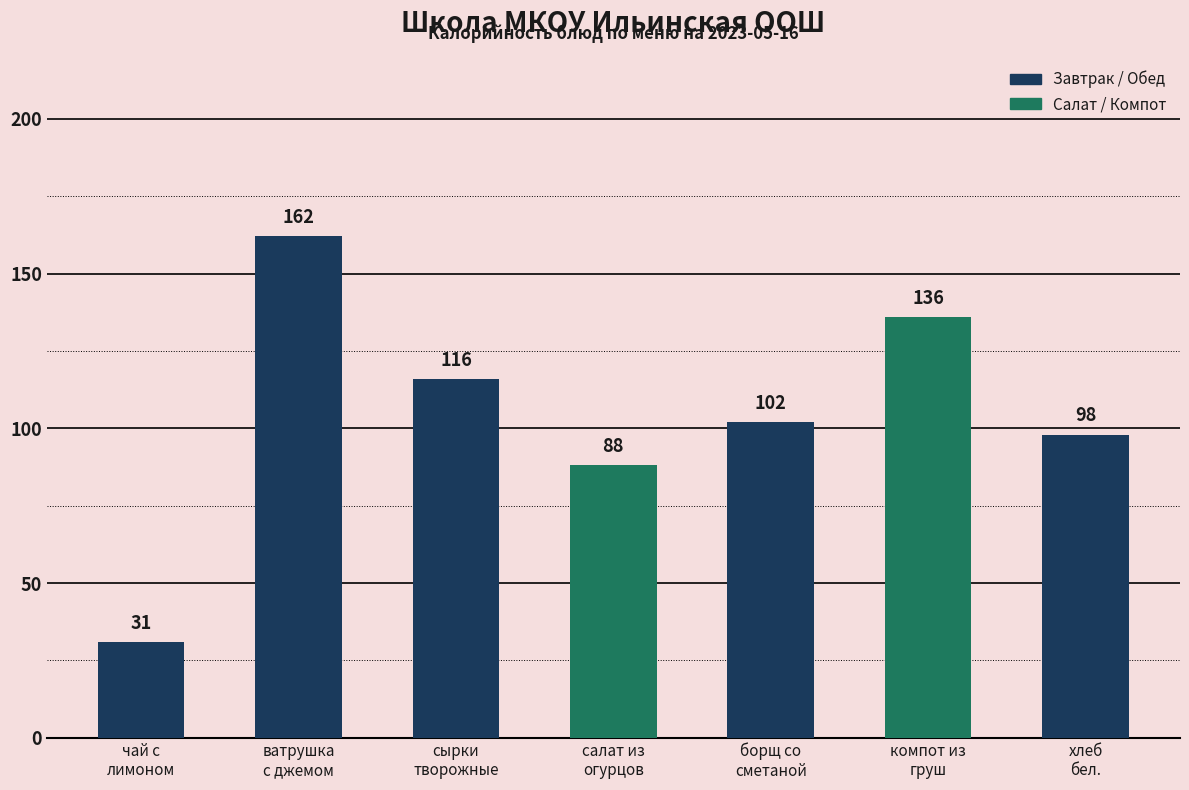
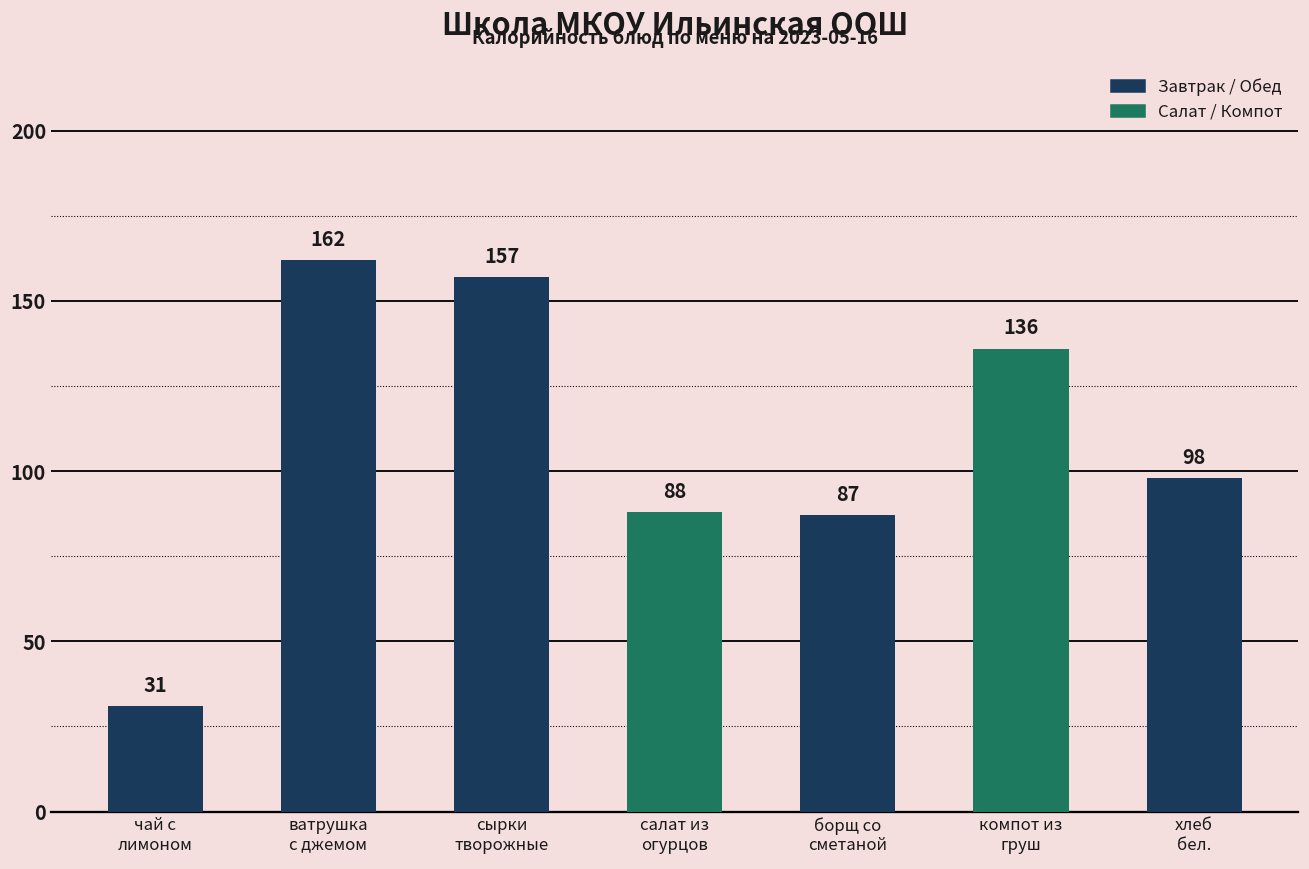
сырки творожные: 116 -> 157
борщ со сметаной: 102 -> 87
